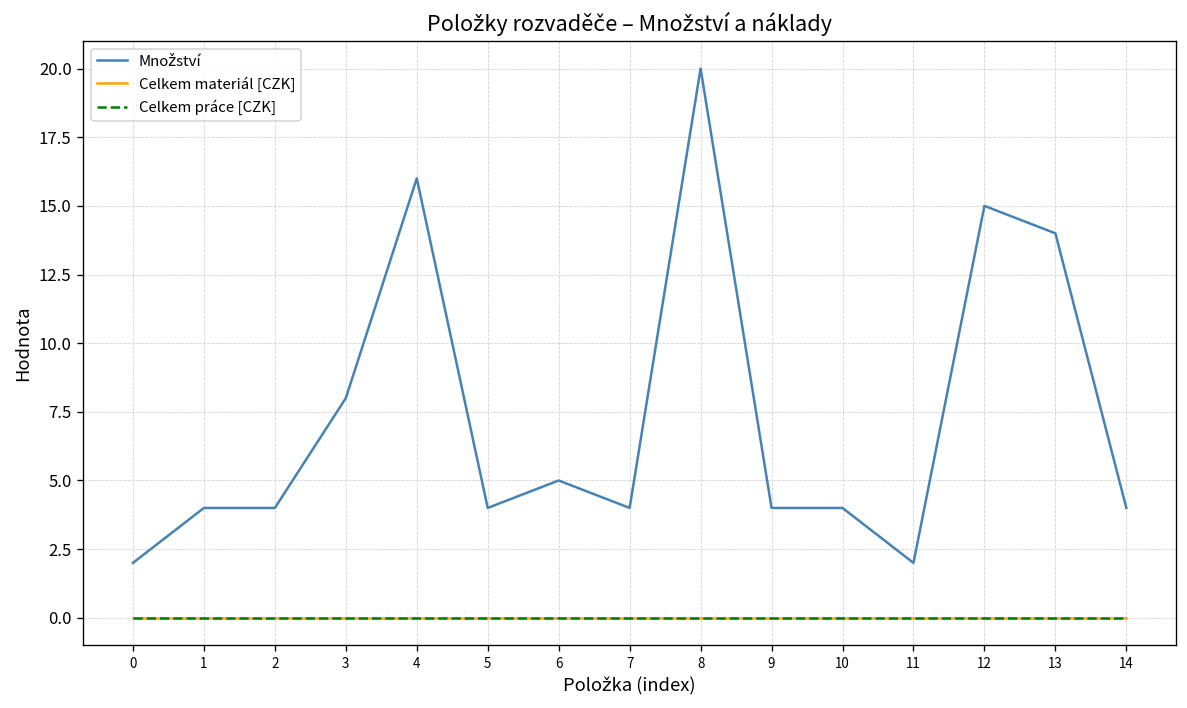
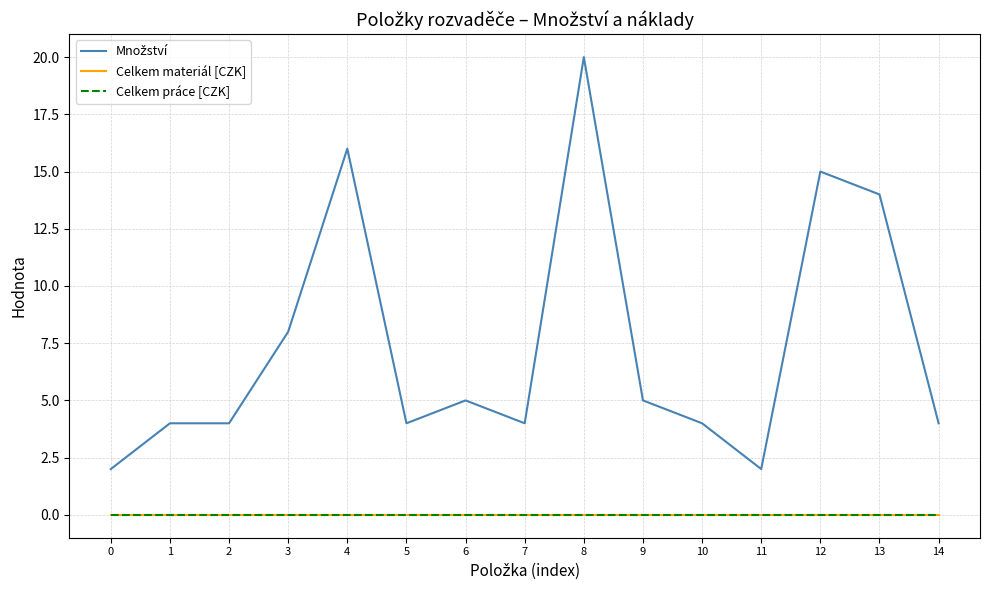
Množství, 9: 4 -> 5
